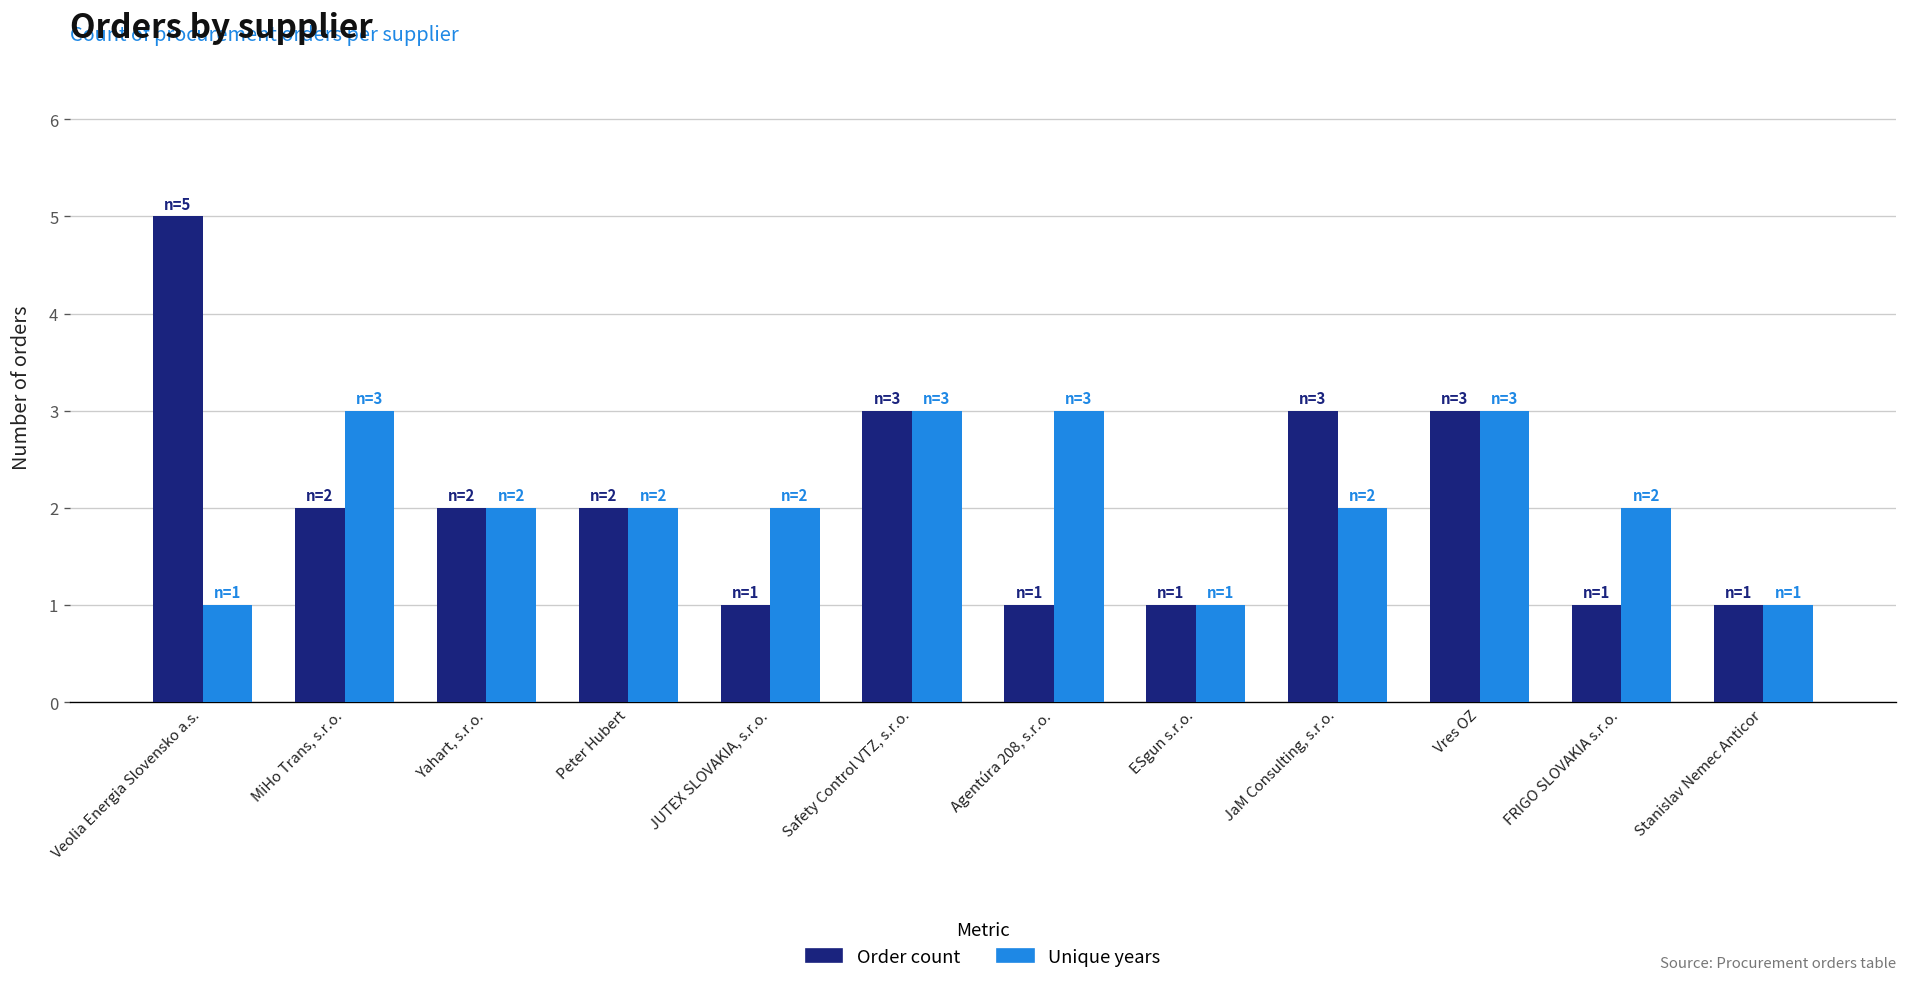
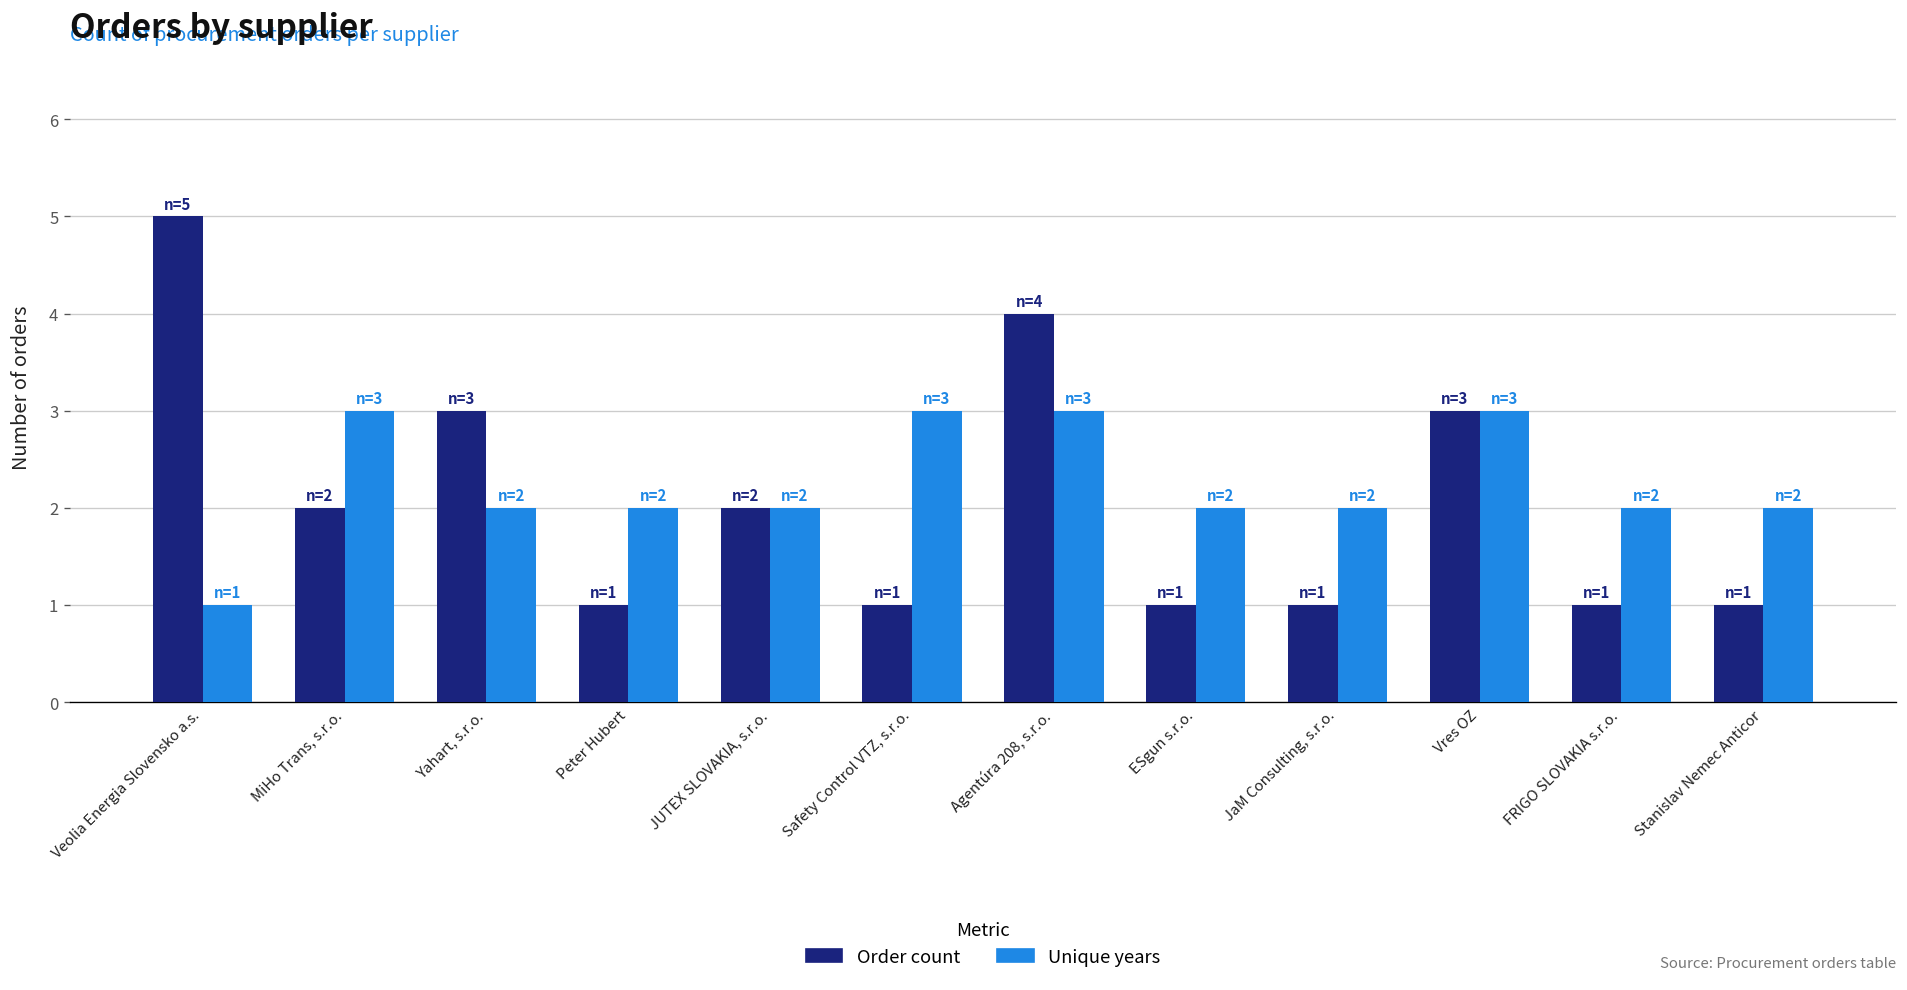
Order count, Yahart, s.r.o.: 2 -> 3
Order count, Peter Hubert: 2 -> 1
Order count, JUTEX SLOVAKIA, s.r.o.: 1 -> 2
Order count, Safety Control VTZ, s.r.o.: 3 -> 1
Order count, Agentúra 208, s.r.o.: 1 -> 4
Unique years, ESgun s.r.o.: 1 -> 2
Order count, JaM Consulting, s.r.o.: 3 -> 1
Unique years, Stanislav Nemec Anticor: 1 -> 2
